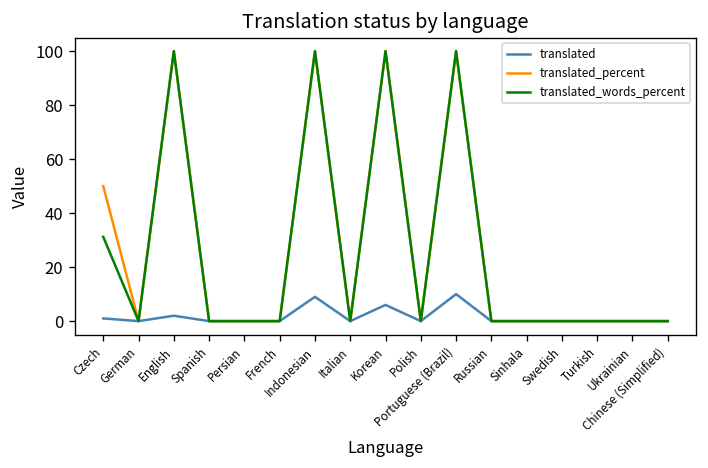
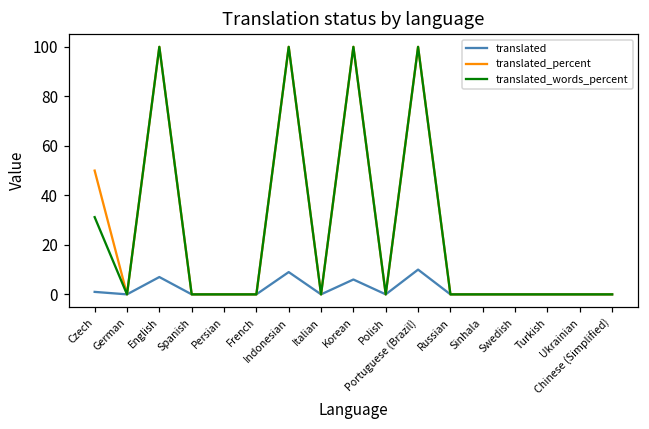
translated, English: 2 -> 7
